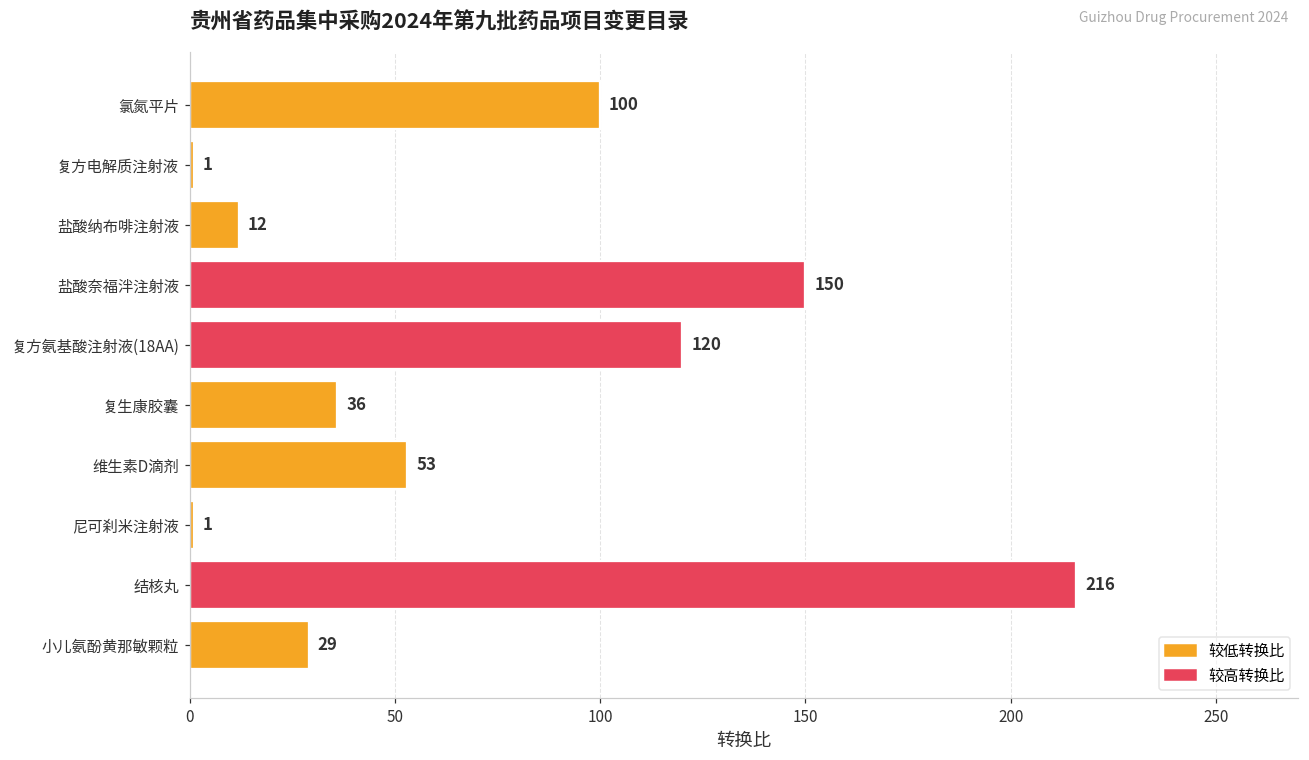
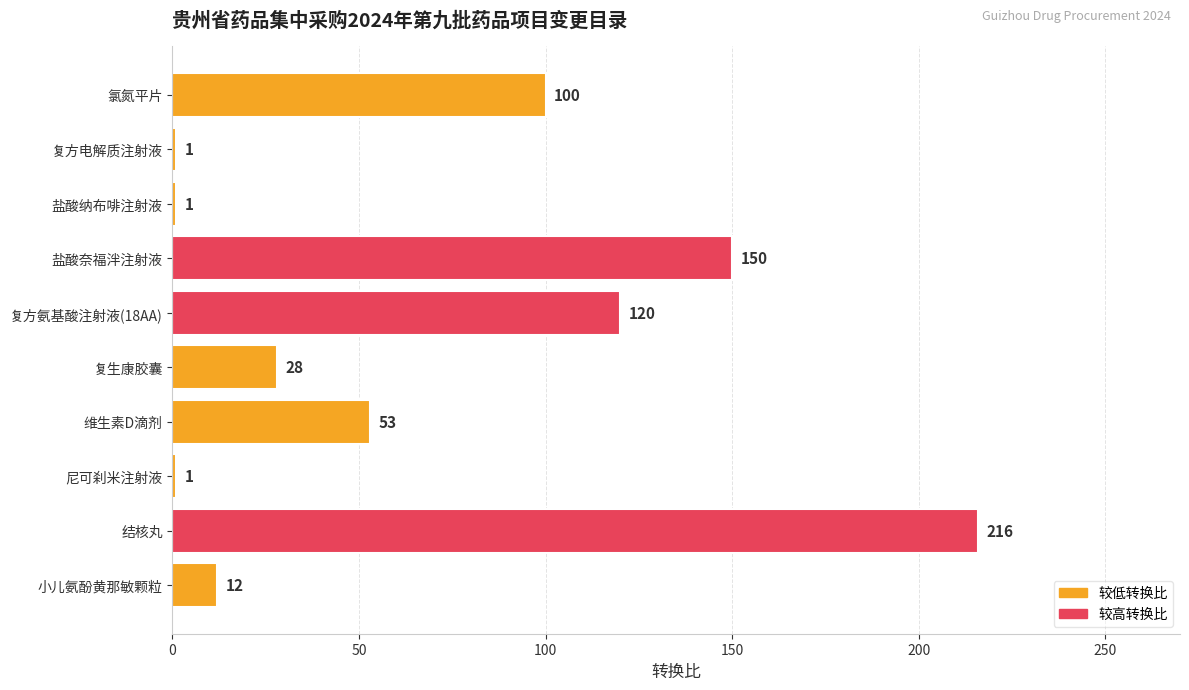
盐酸纳布啡注射液: 12 -> 1
复生康胶囊: 36 -> 28
小儿氨酚黄那敏颗粒: 29 -> 12
